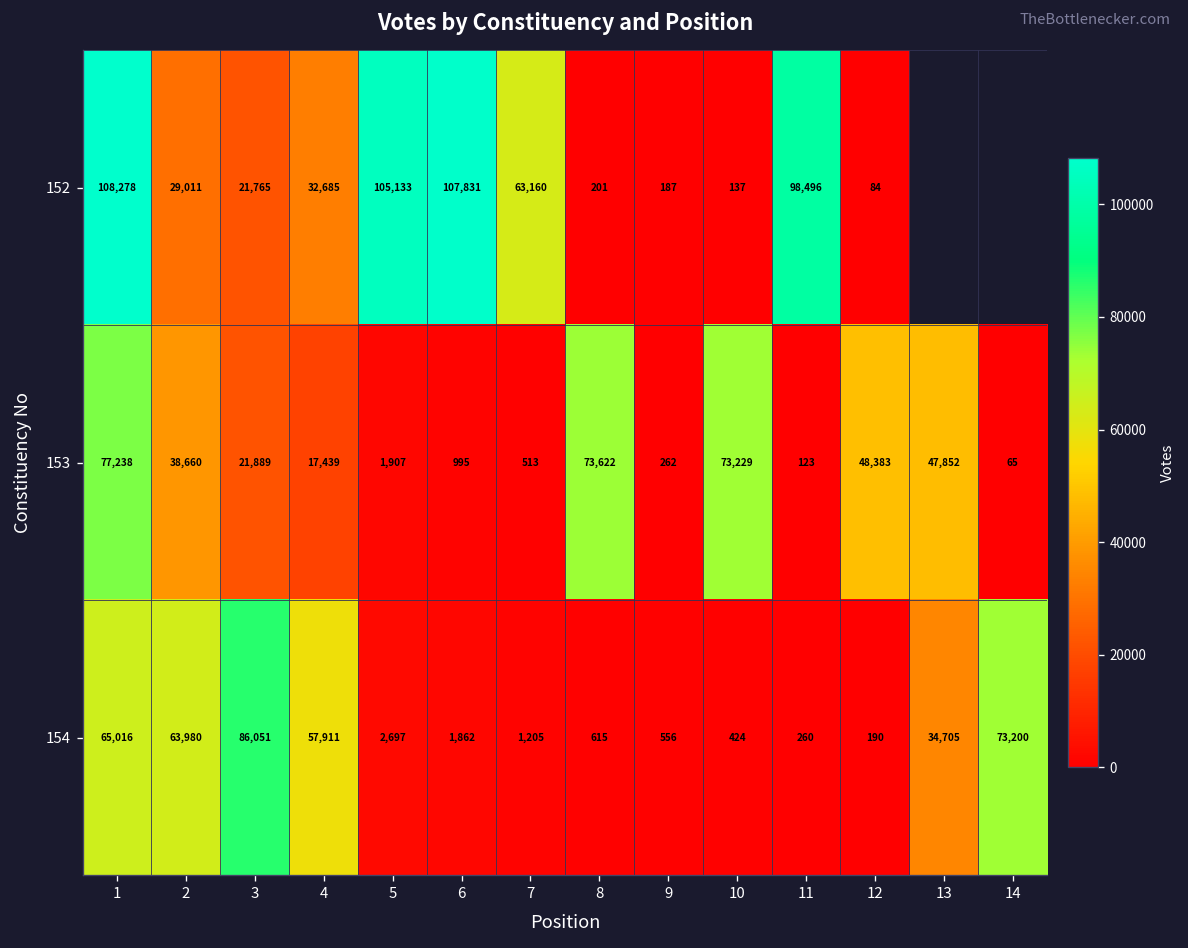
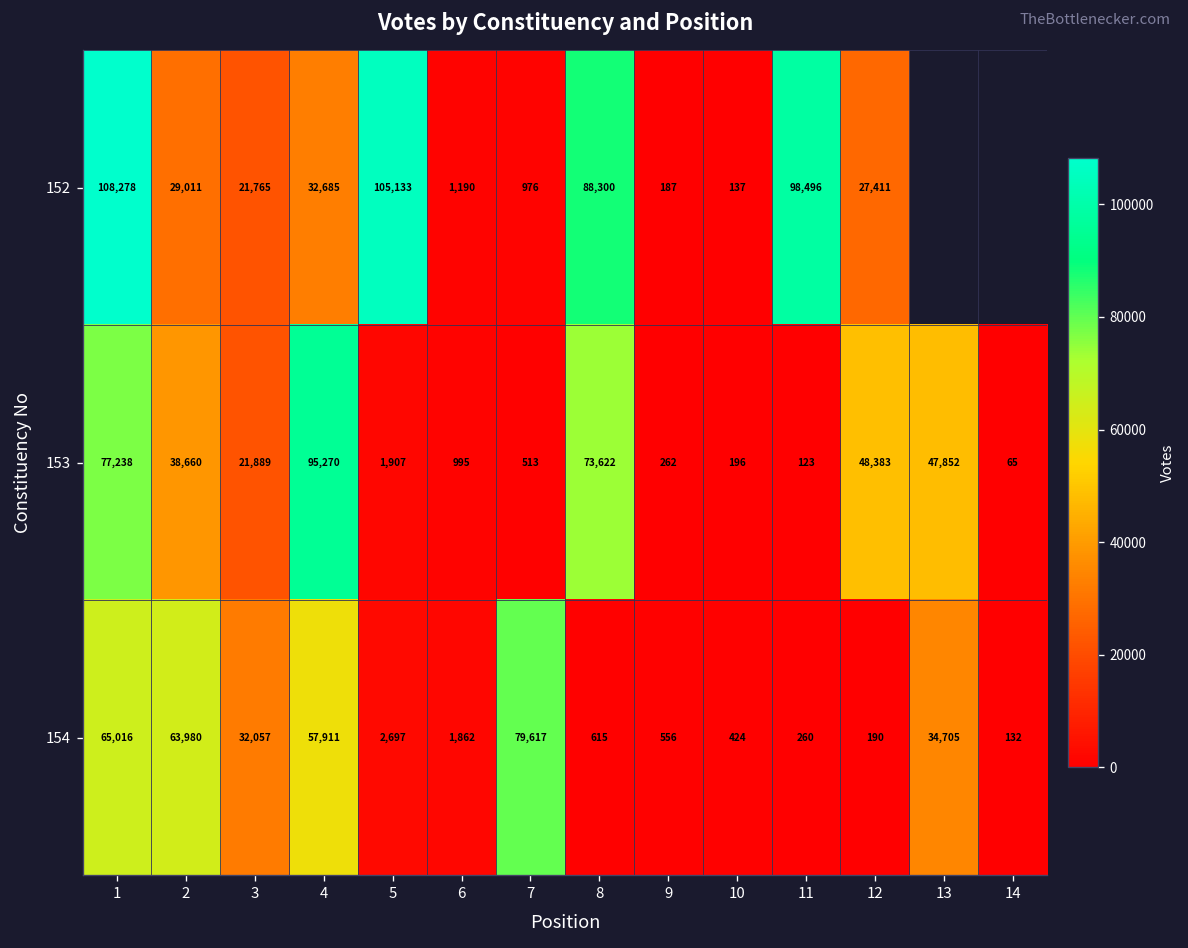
152, 6: 107,831 -> 1,190
152, 7: 63,160 -> 976
152, 8: 201 -> 88,300
152, 12: 84 -> 27,411
153, 4: 17,439 -> 95,270
153, 10: 73,229 -> 196
154, 3: 86,051 -> 32,057
154, 7: 1,205 -> 79,617
154, 14: 73,200 -> 132
